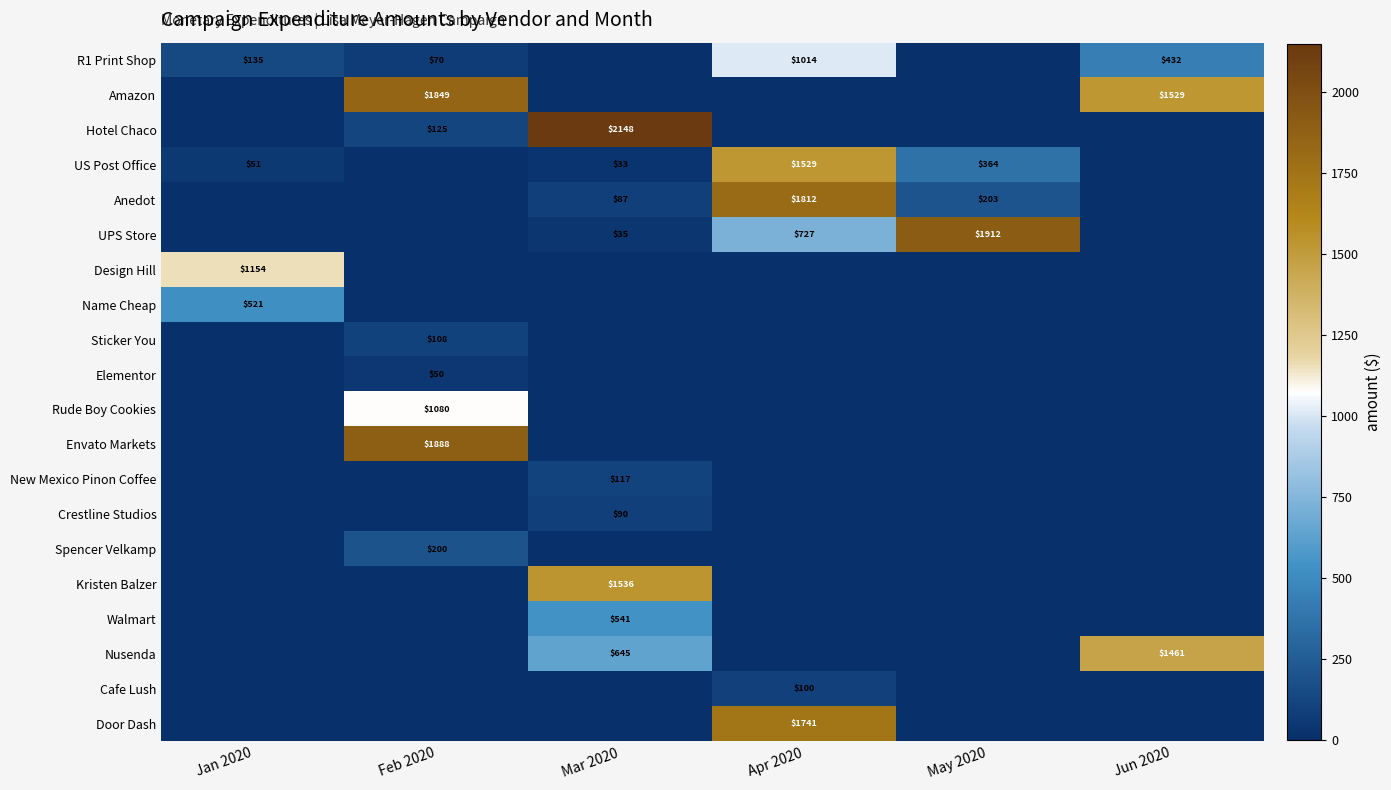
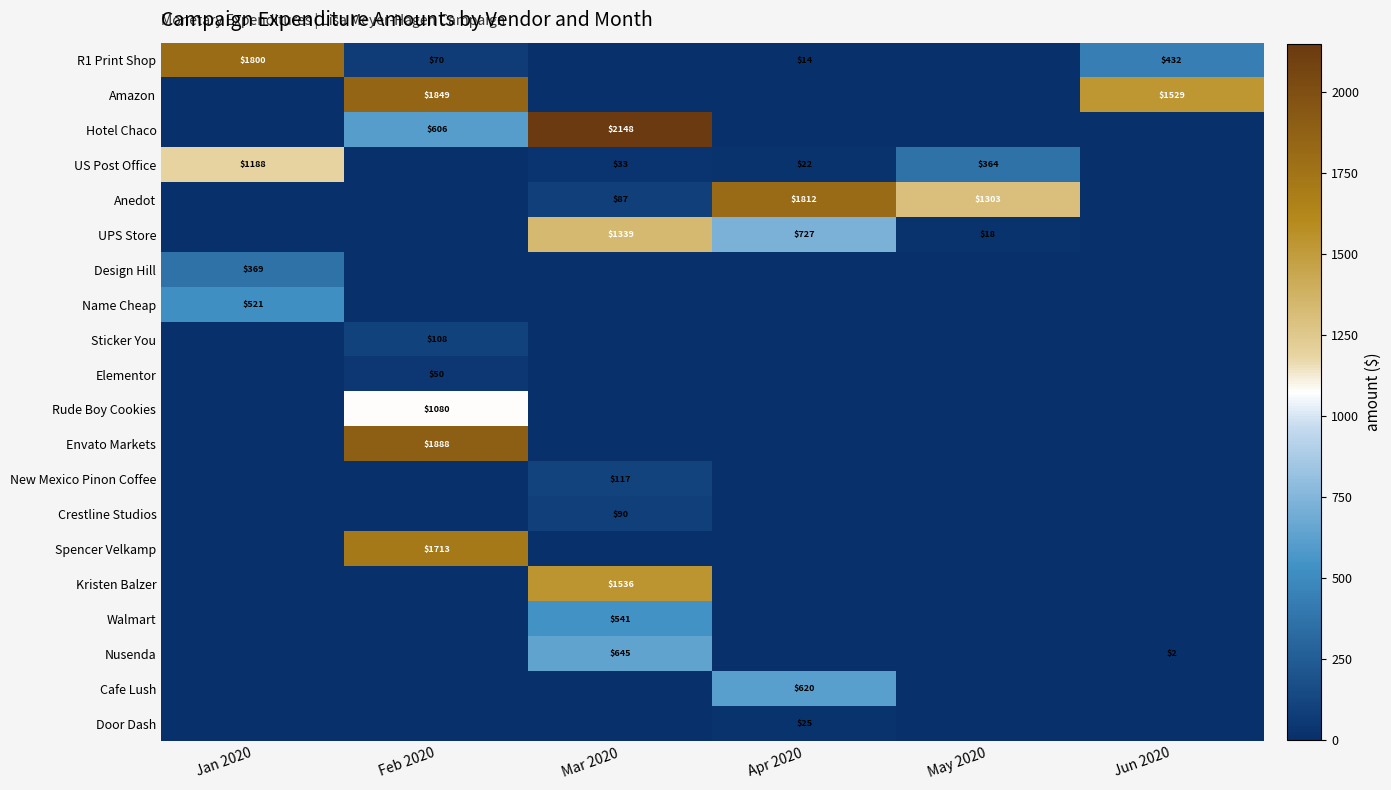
R1 Print Shop, Jan 2020: $135 -> $1800
R1 Print Shop, Apr 2020: $1014 -> $14
Hotel Chaco, Feb 2020: $125 -> $606
US Post Office, Jan 2020: $51 -> $1188
US Post Office, Apr 2020: $1529 -> $22
Anedot, May 2020: $203 -> $1303
UPS Store, Mar 2020: $35 -> $1339
UPS Store, May 2020: $1912 -> $18
Design Hill, Jan 2020: $1154 -> $369
Spencer Velkamp, Feb 2020: $200 -> $1713
Nusenda, Jun 2020: $1461 -> $2
Cafe Lush, Apr 2020: $100 -> $620
Door Dash, Apr 2020: $1741 -> $25
